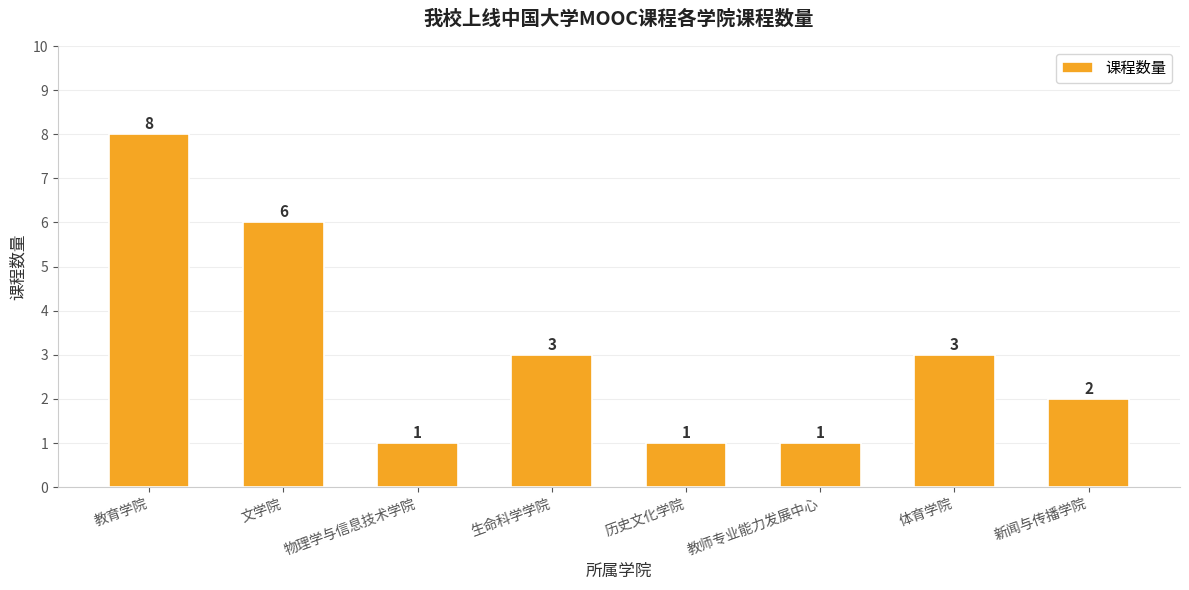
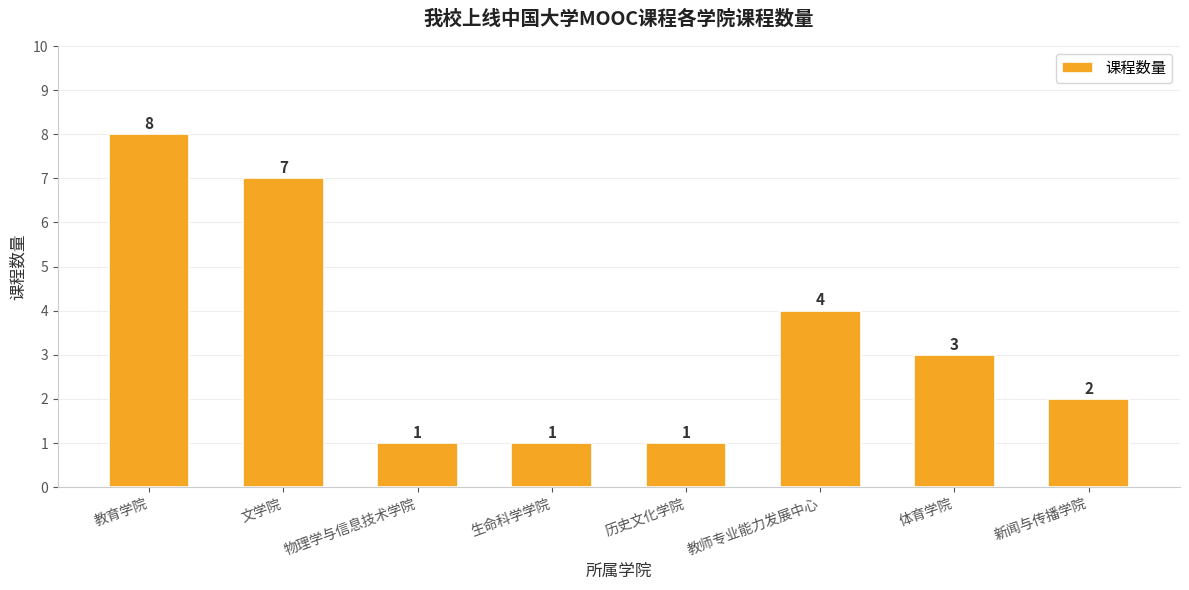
文学院: 6 -> 7
生命科学学院: 3 -> 1
教师专业能力发展中心: 1 -> 4
